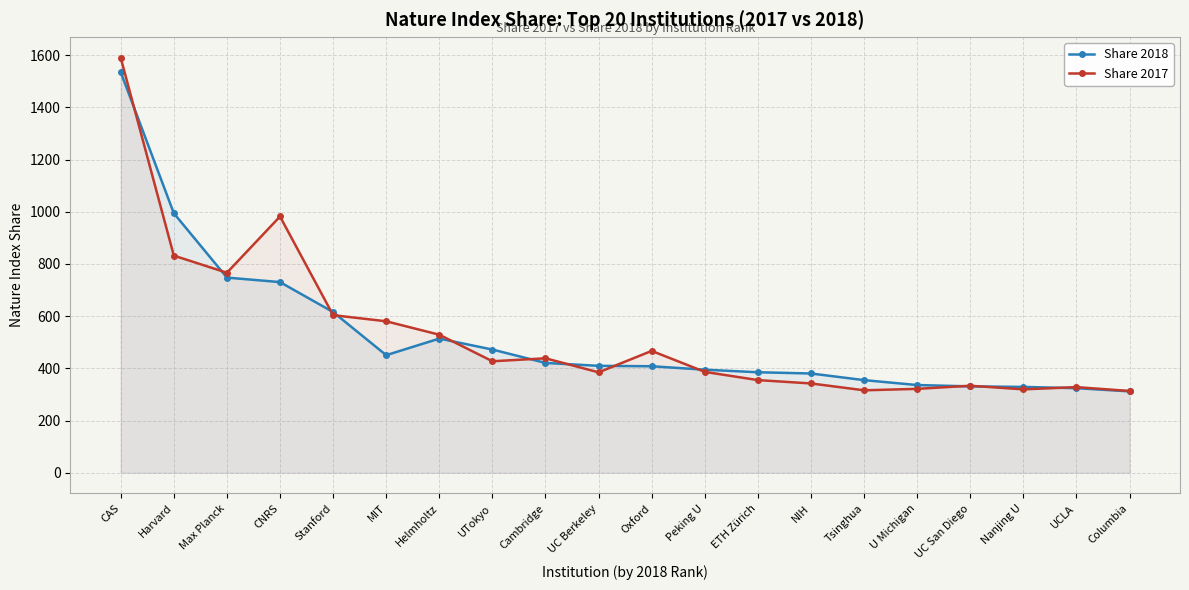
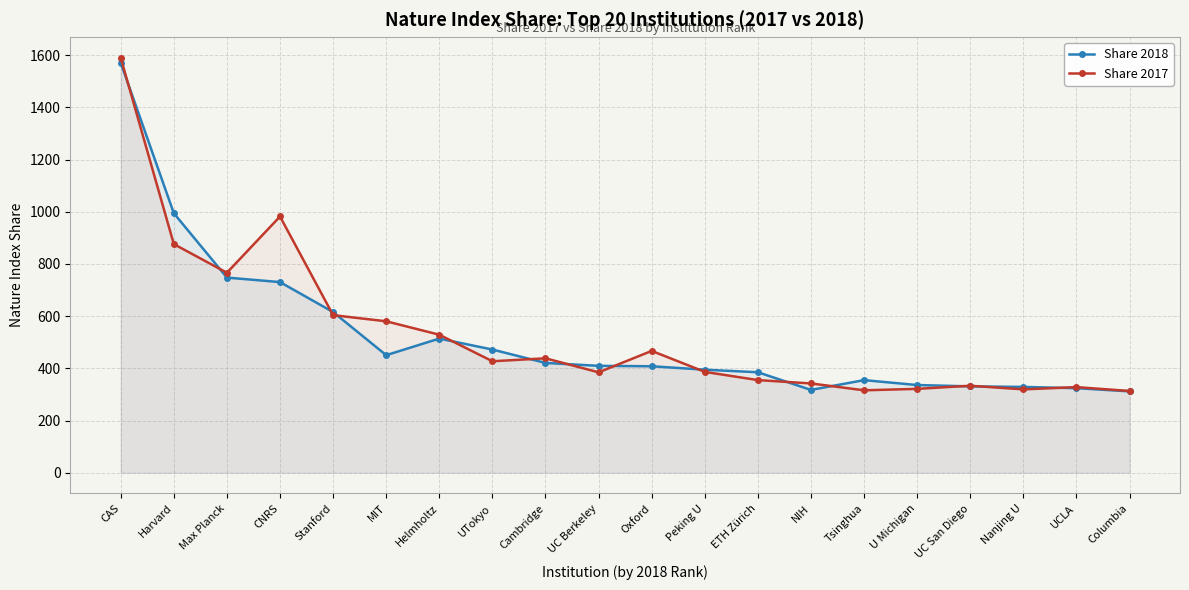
Share 2018, CAS: 1530 -> 1570
Share 2017, Harvard: 830 -> 880
Share 2018, NIH: 380 -> 320
